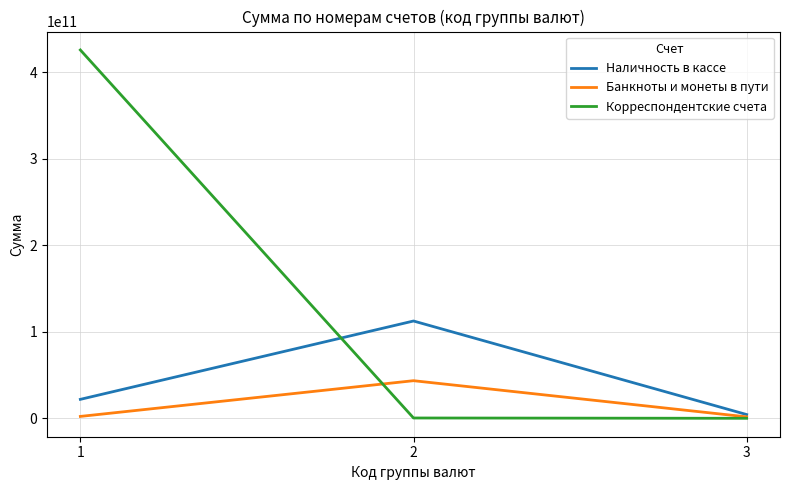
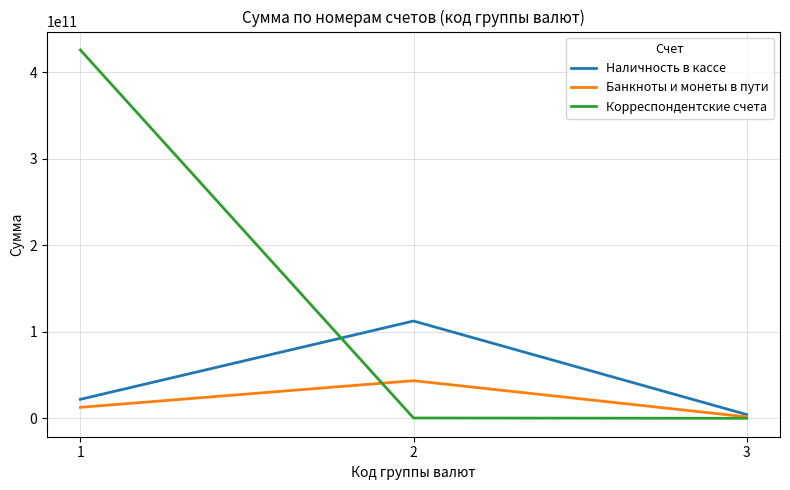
Банкноты и монеты в пути, 1: 0 -> 10000000000
